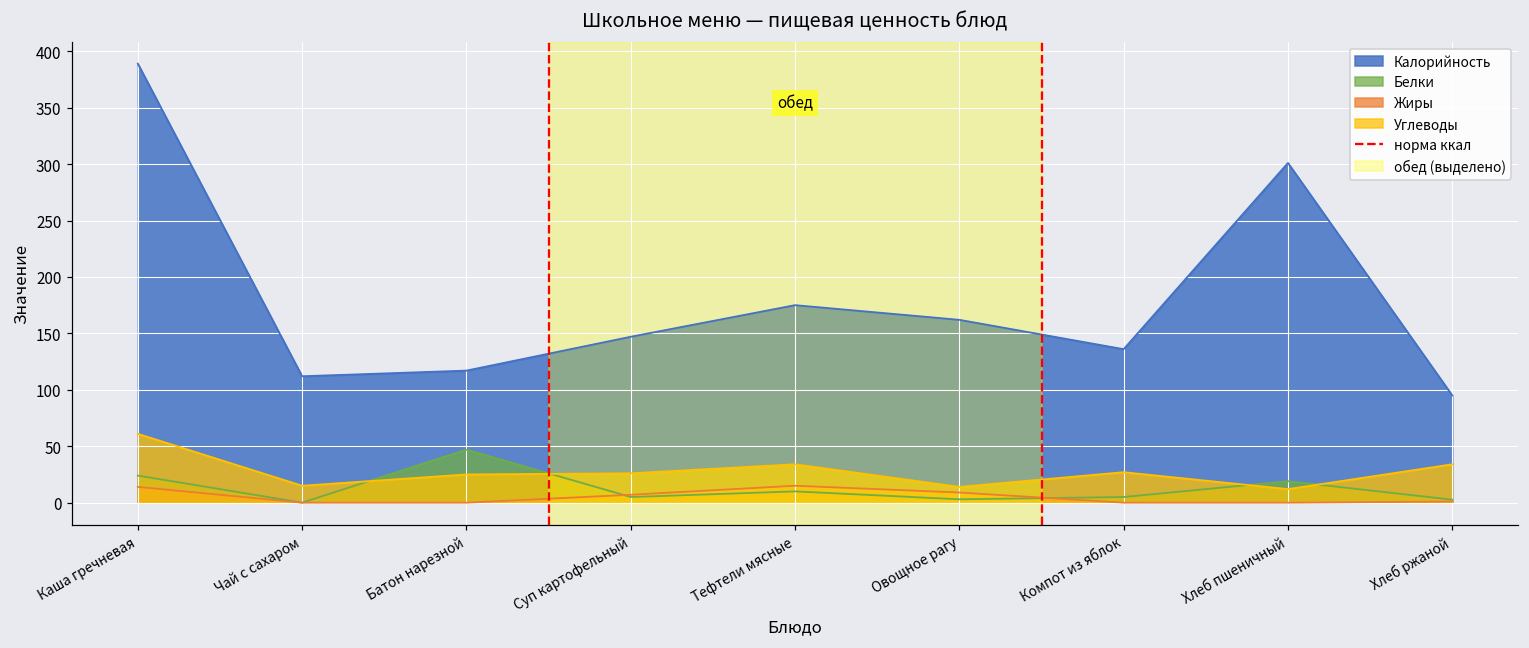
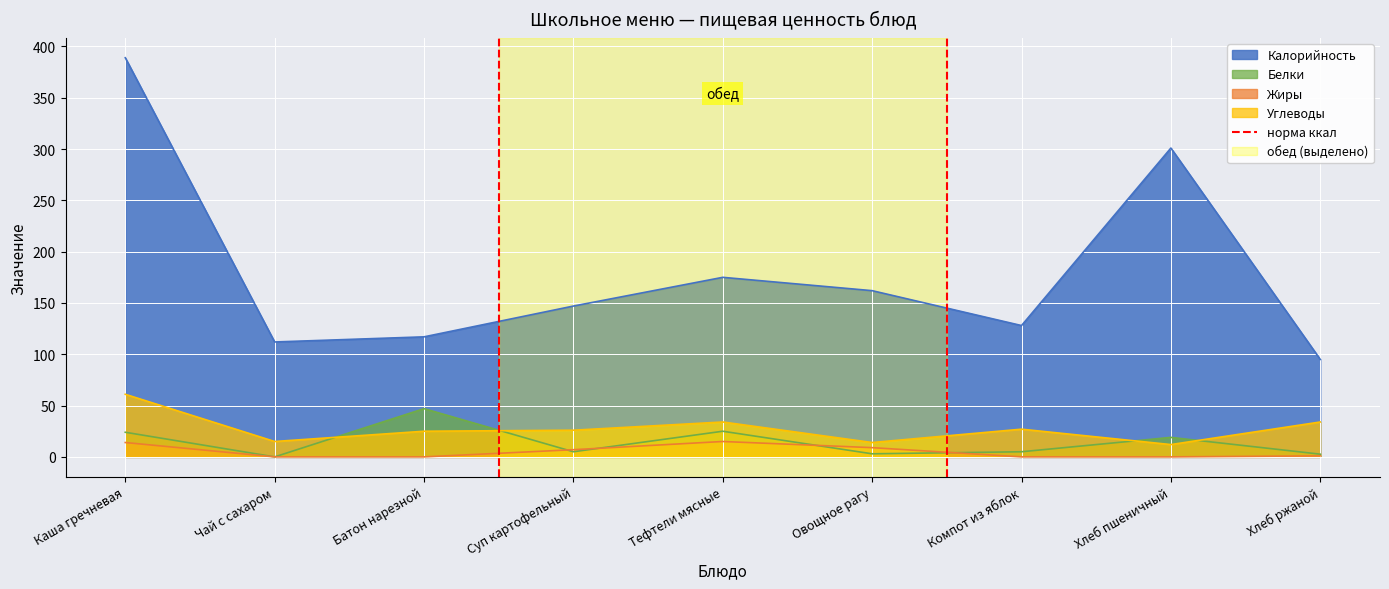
Белки, Тефтели мясные: 10 -> 25
Калорийность, Компот из яблок: 136 -> 128
